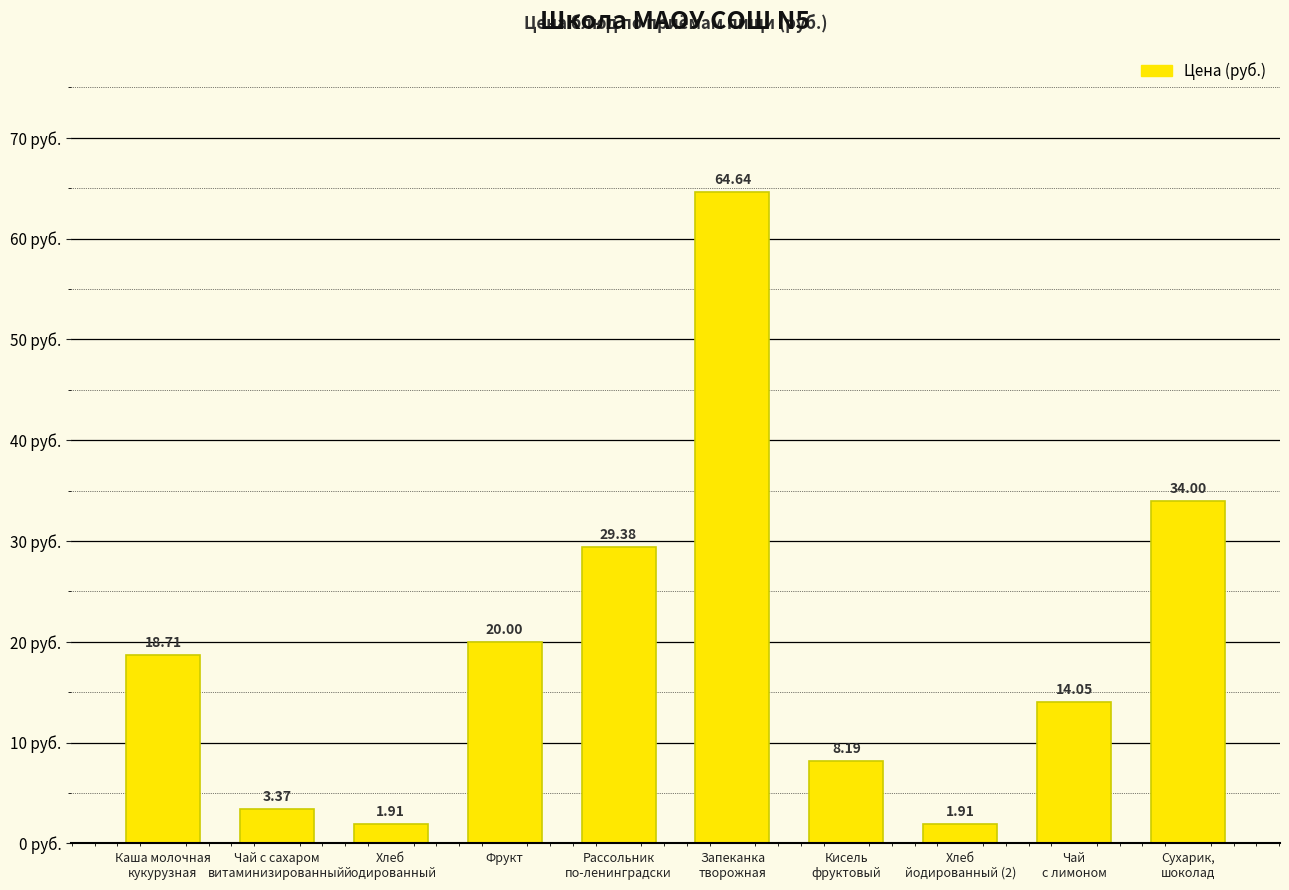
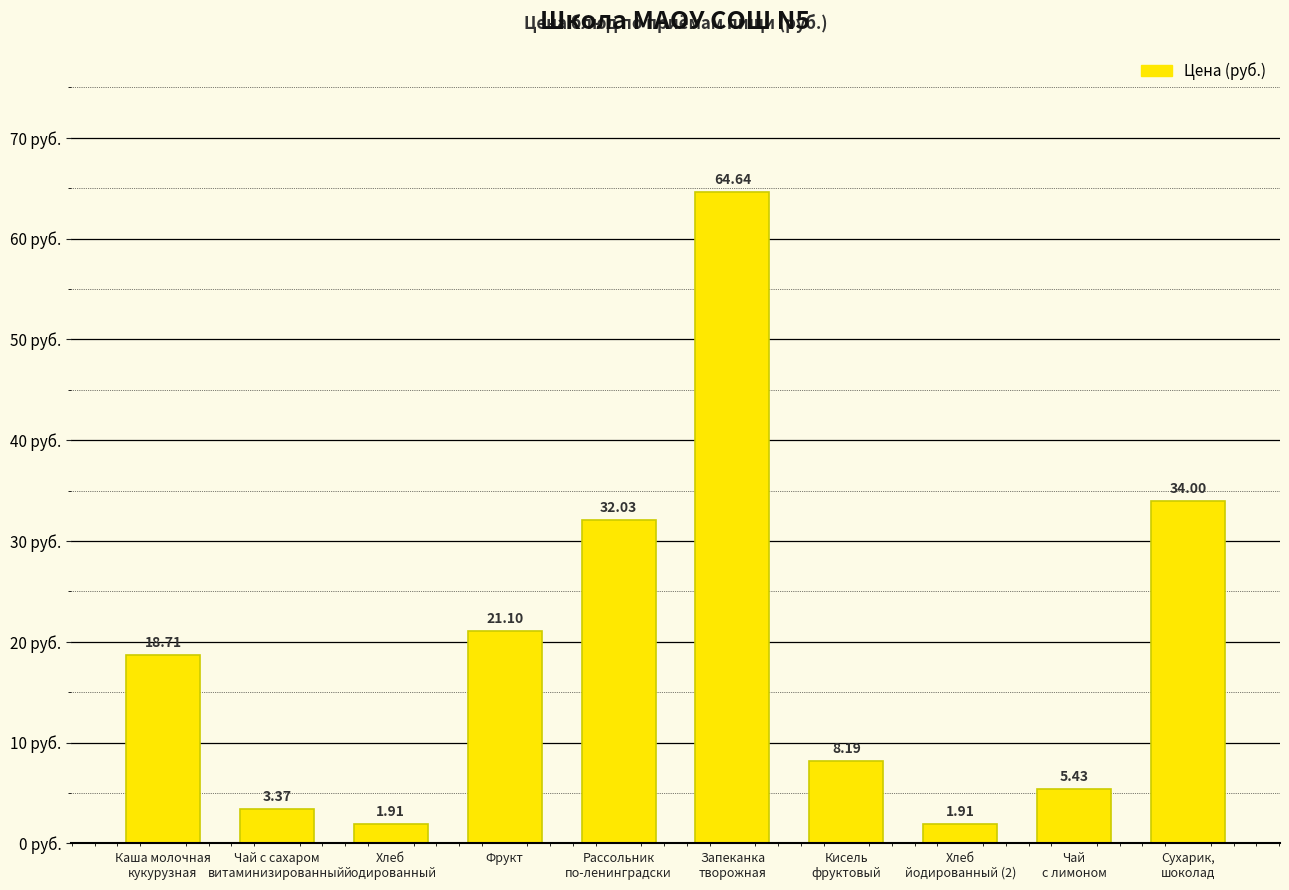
Фрукт: 20.00 -> 21.10
Рассольник по-ленинградски: 29.38 -> 32.03
Чай с лимоном: 14.05 -> 5.43
